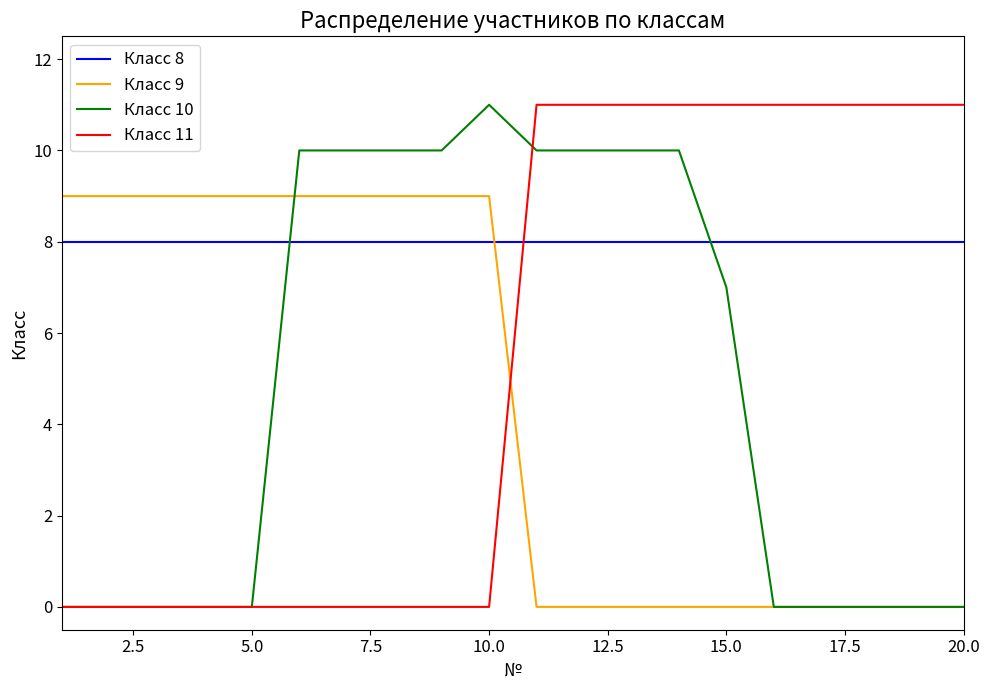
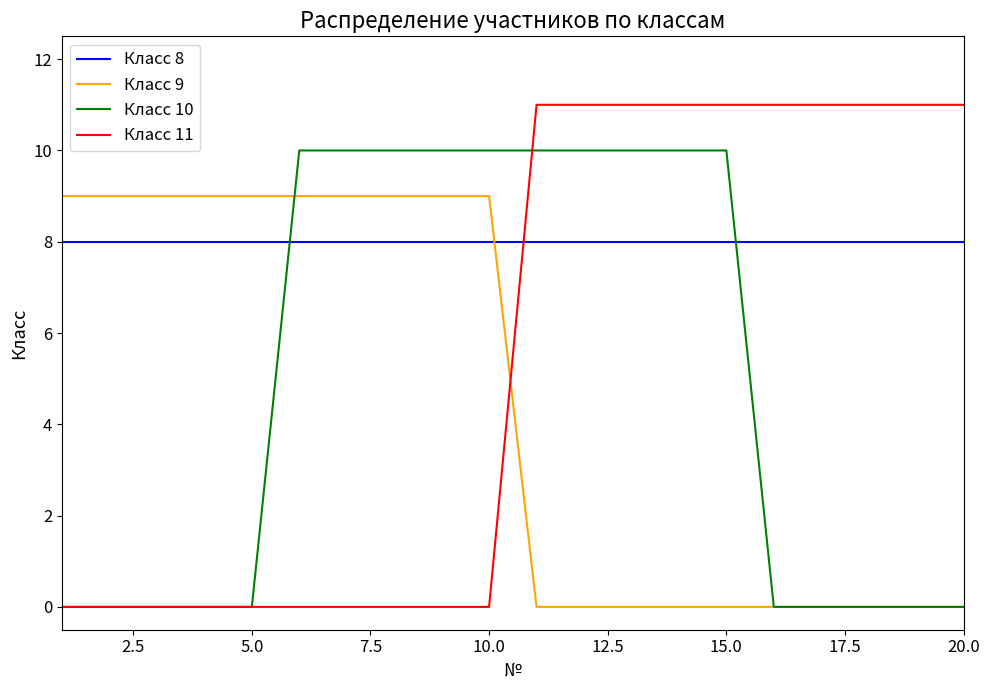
Класс 10, 10.0: 11 -> 10
Класс 10, 15.0: 7 -> 10
